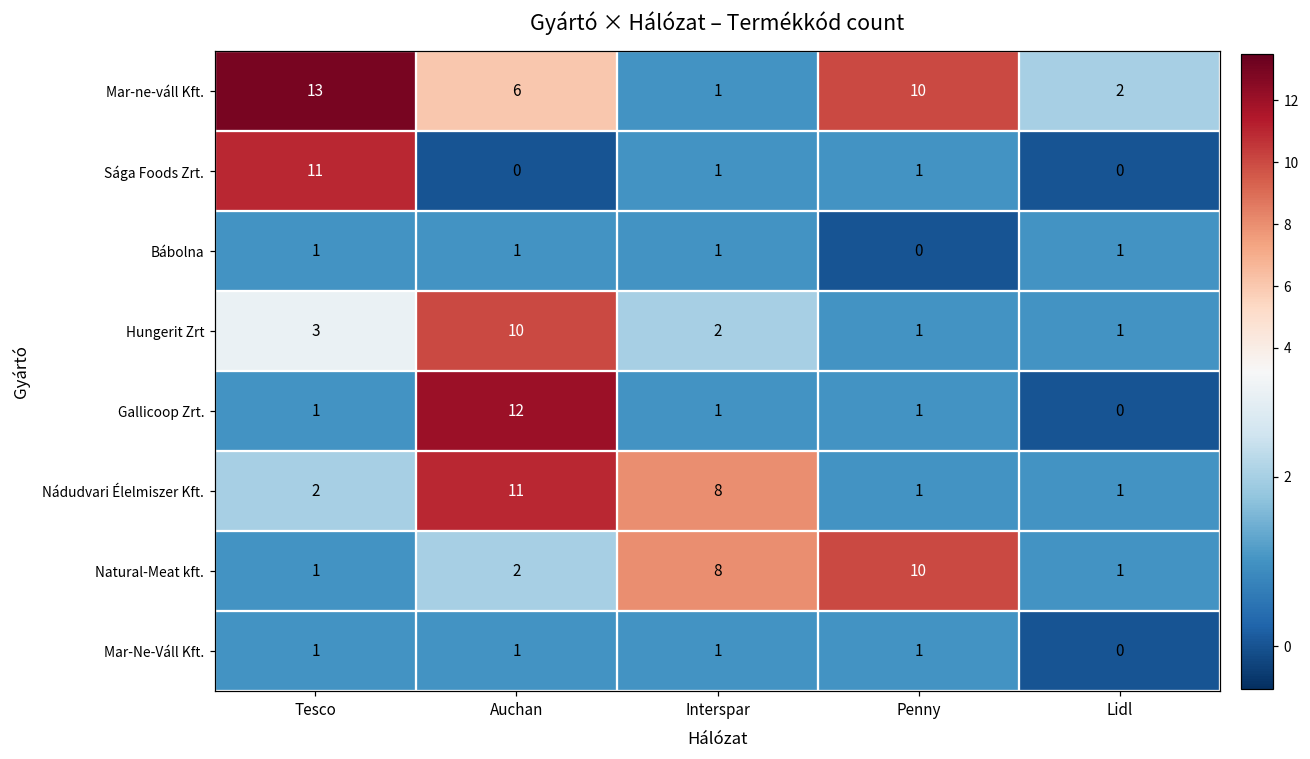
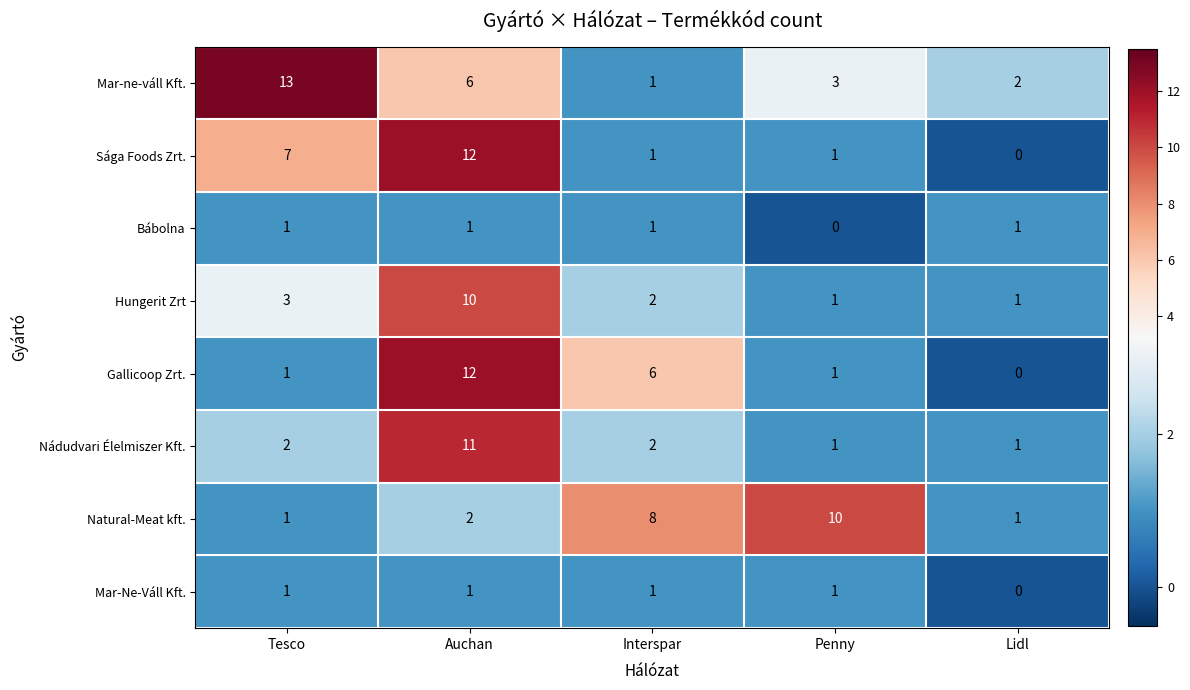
Mar-ne-váll Kft., Penny: 10 -> 3
Sága Foods Zrt., Tesco: 11 -> 7
Sága Foods Zrt., Auchan: 0 -> 12
Gallicoop Zrt., Interspar: 1 -> 6
Nádudvari Élelmiszer Kft., Interspar: 8 -> 2
